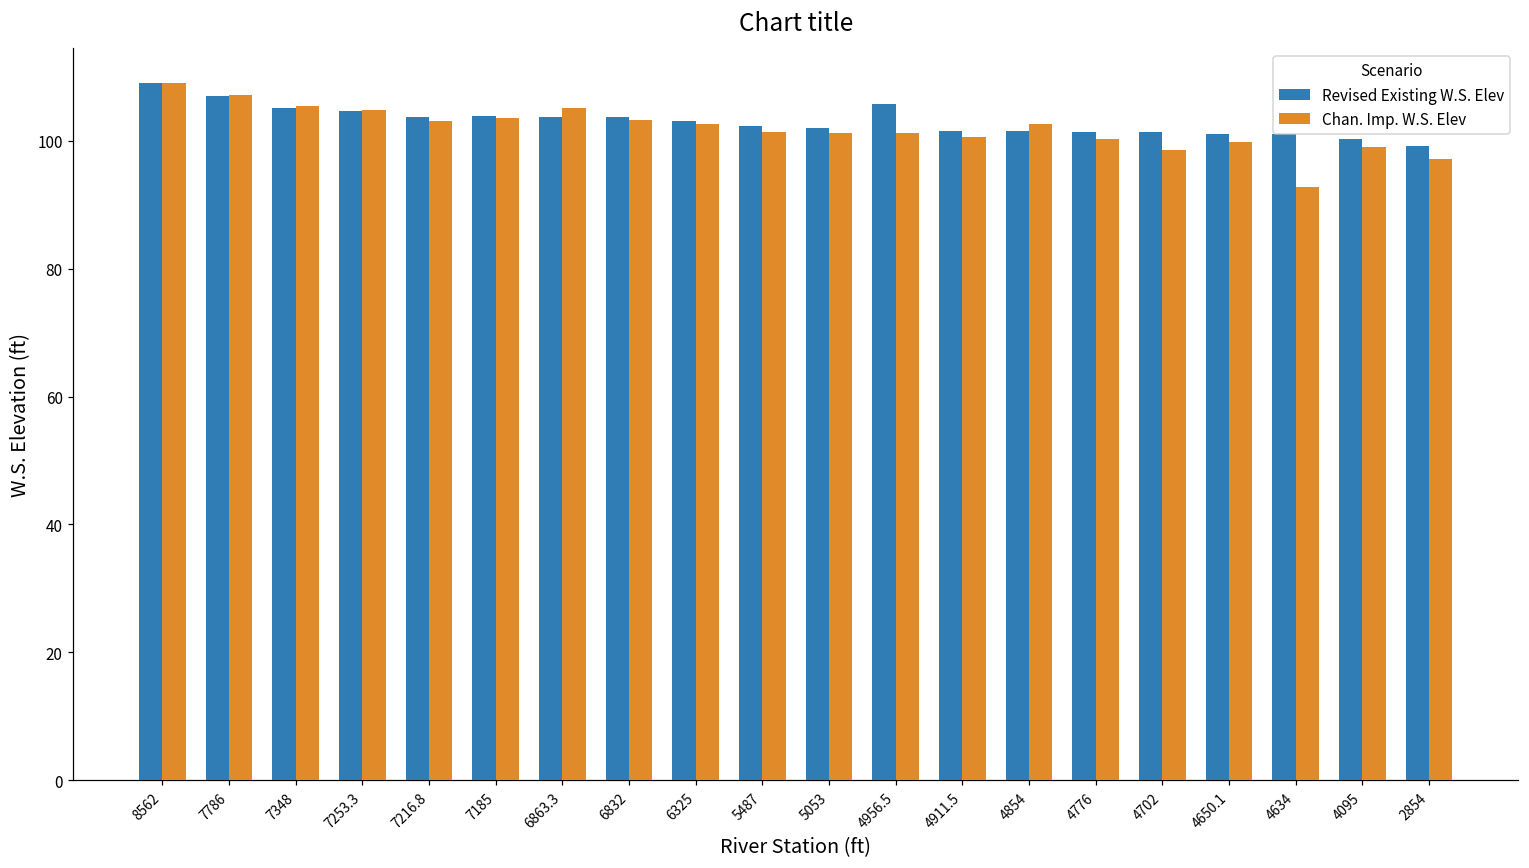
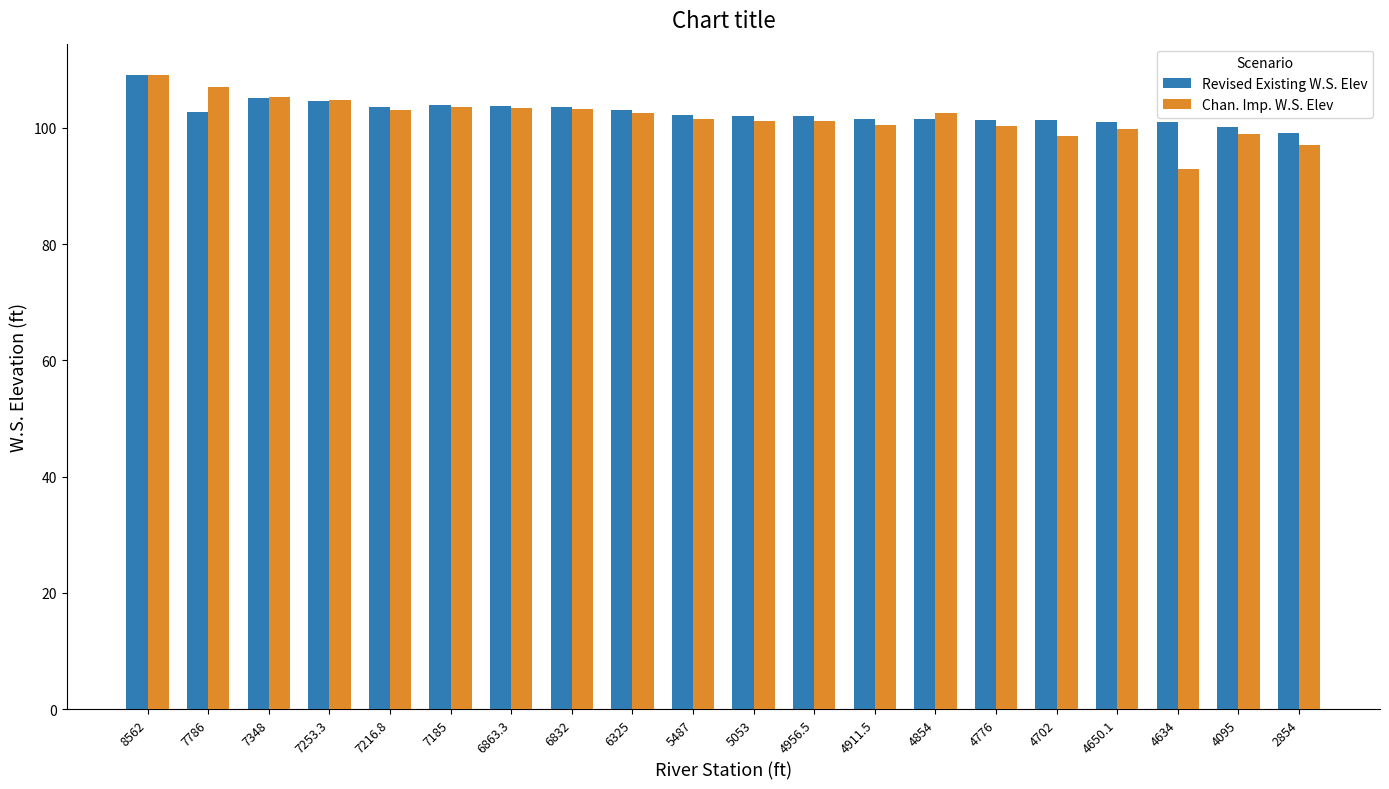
Revised Existing W.S. Elev, 7786: 107 -> 103
Chan. Imp. W.S. Elev, 6863.3: 105 -> 103
Revised Existing W.S. Elev, 4956.5: 106 -> 102
